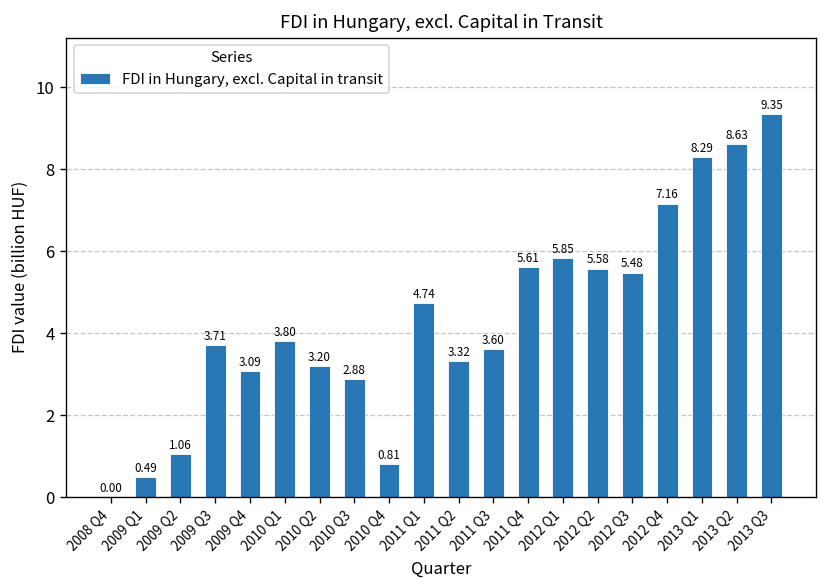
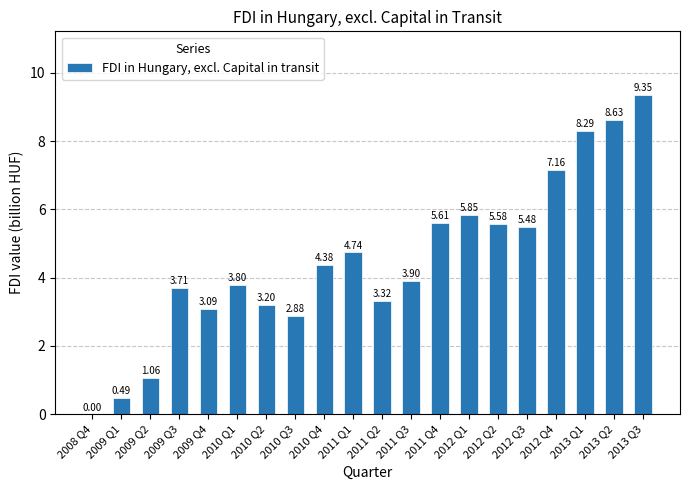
2010 Q4: 0.81 -> 4.38
2011 Q3: 3.60 -> 3.90
